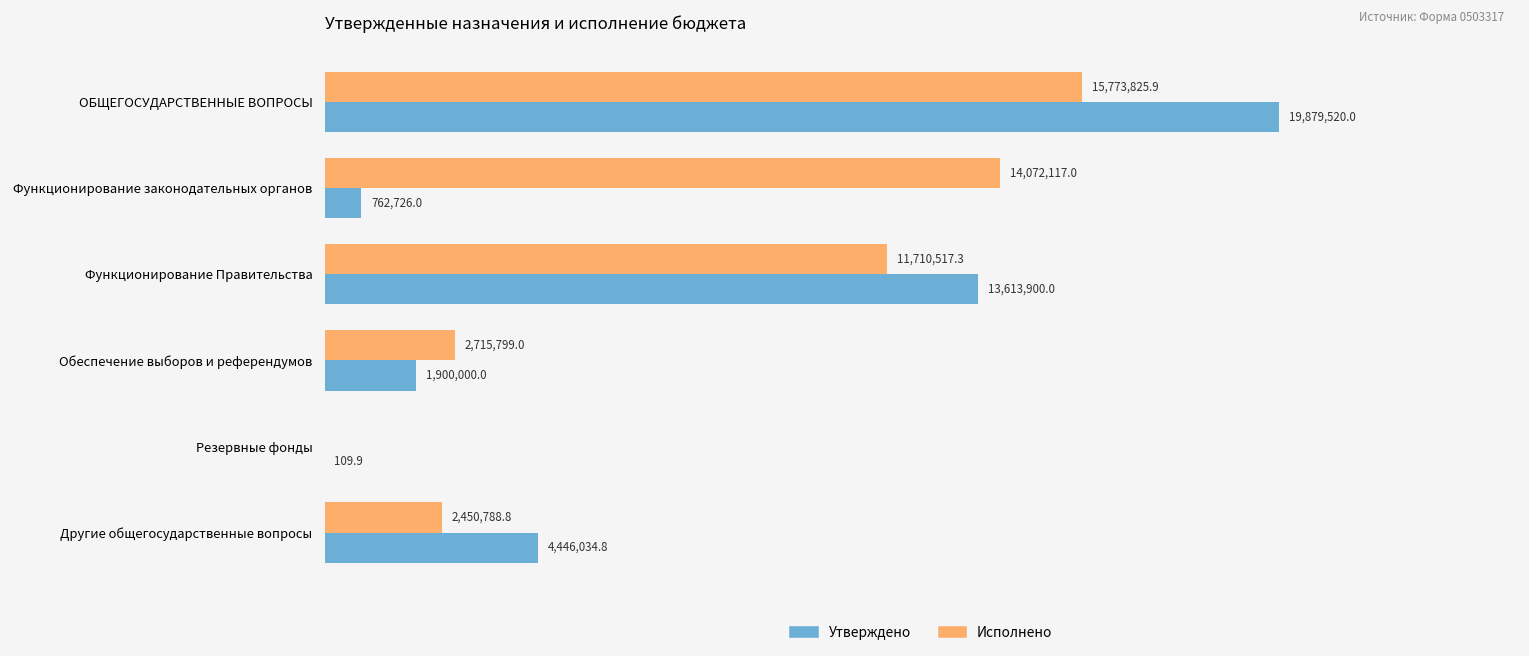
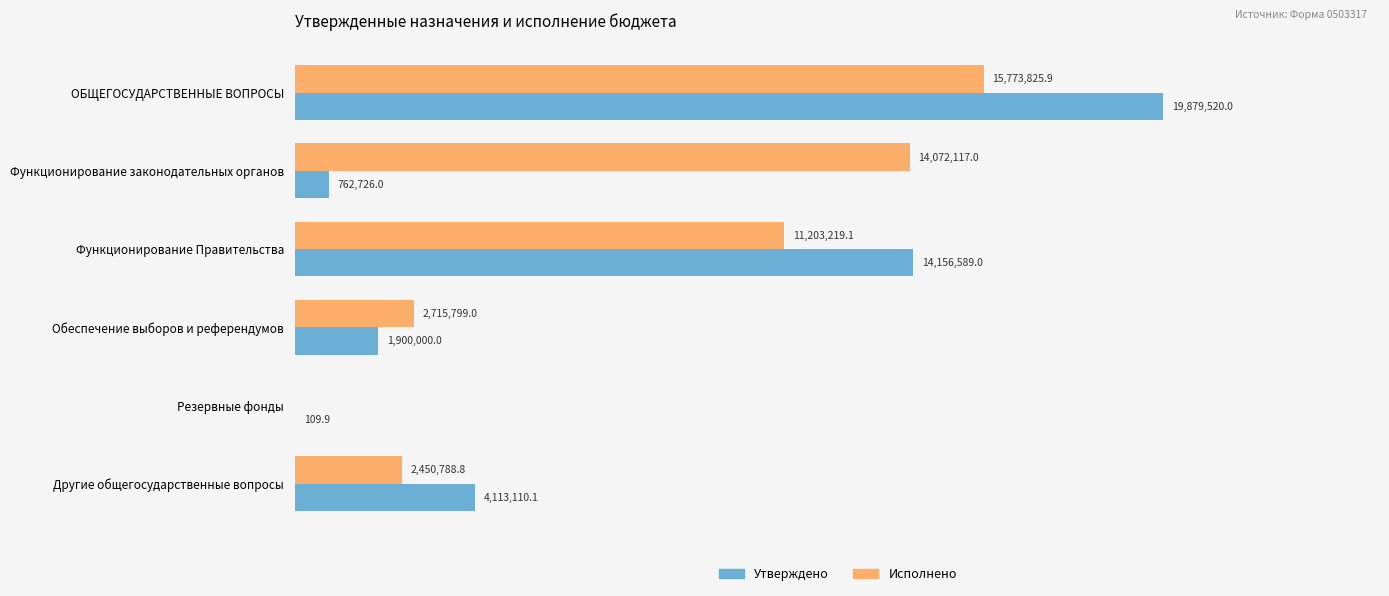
Исполнено, Функционирование Правительства: 11,710,517.3 -> 11,203,219.1
Утверждено, Функционирование Правительства: 13,613,900.0 -> 14,156,589.0
Утверждено, Другие общегосударственные вопросы: 4,446,034.8 -> 4,113,110.1
